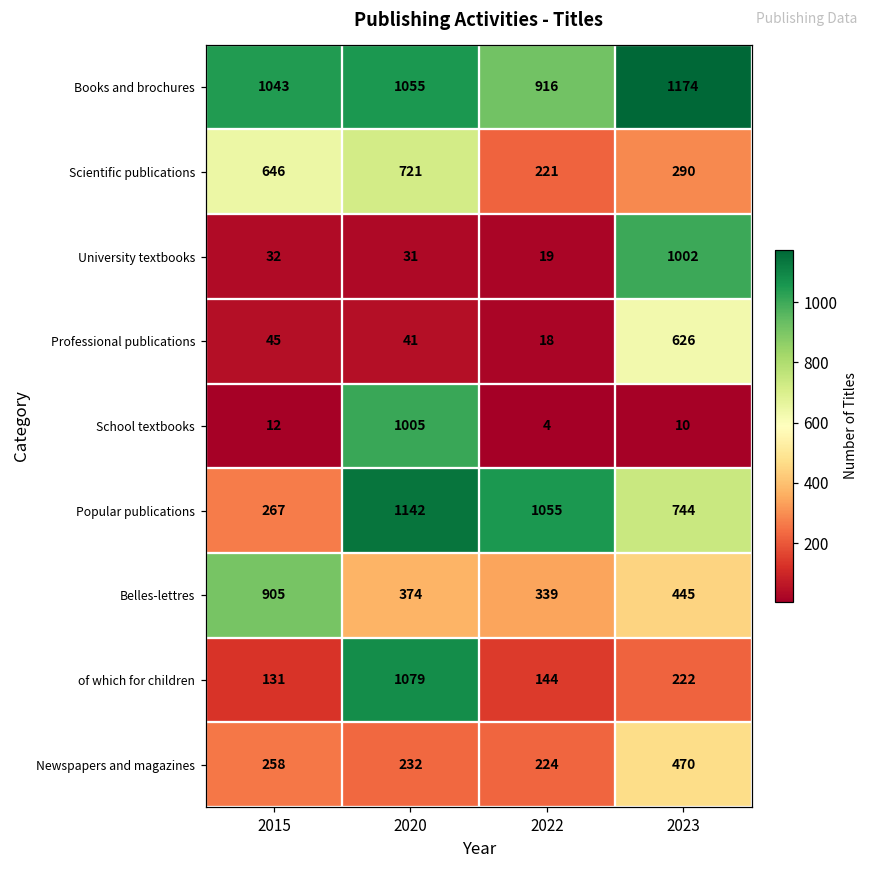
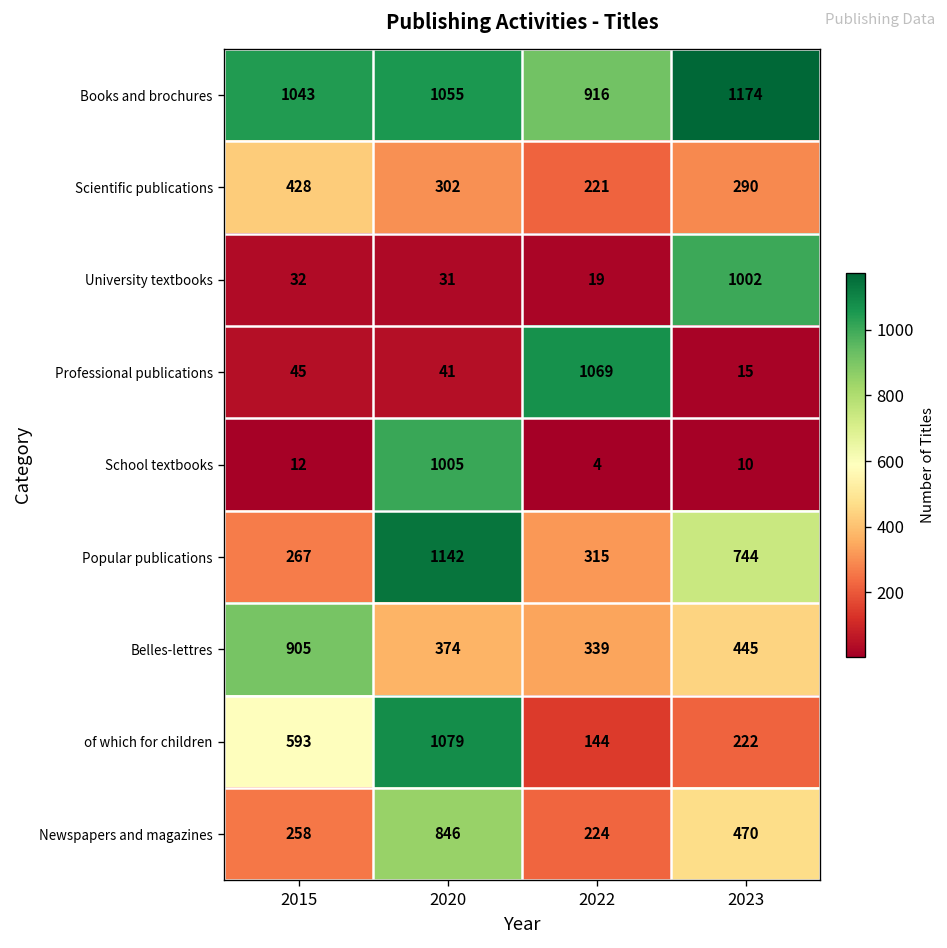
Scientific publications, 2015: 646 -> 428
Scientific publications, 2020: 721 -> 302
Professional publications, 2022: 18 -> 1069
Professional publications, 2023: 626 -> 15
Popular publications, 2022: 1055 -> 315
of which for children, 2015: 131 -> 593
Newspapers and magazines, 2020: 232 -> 846
